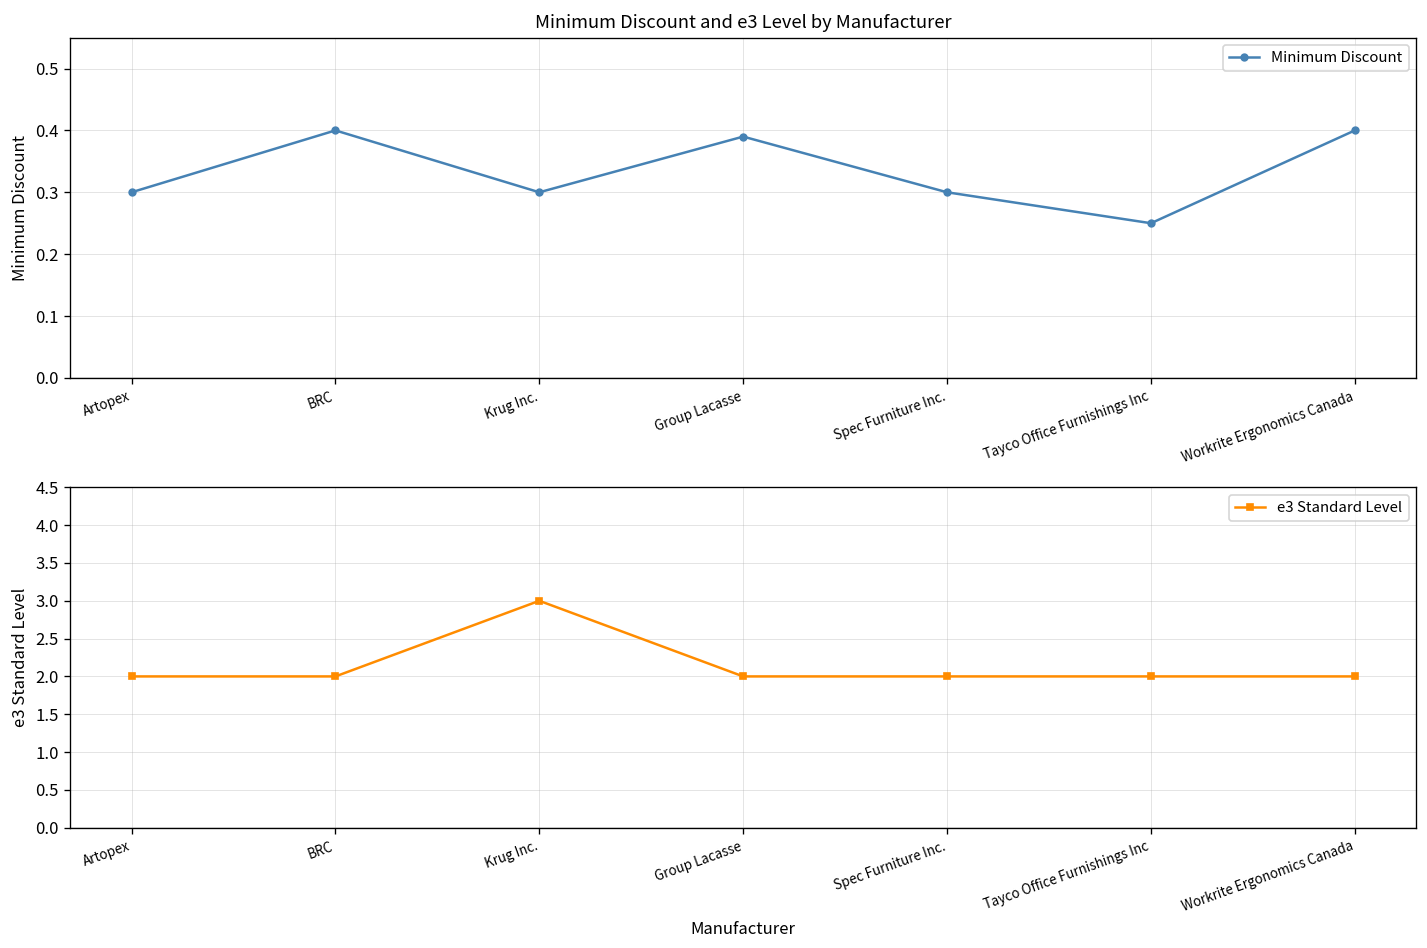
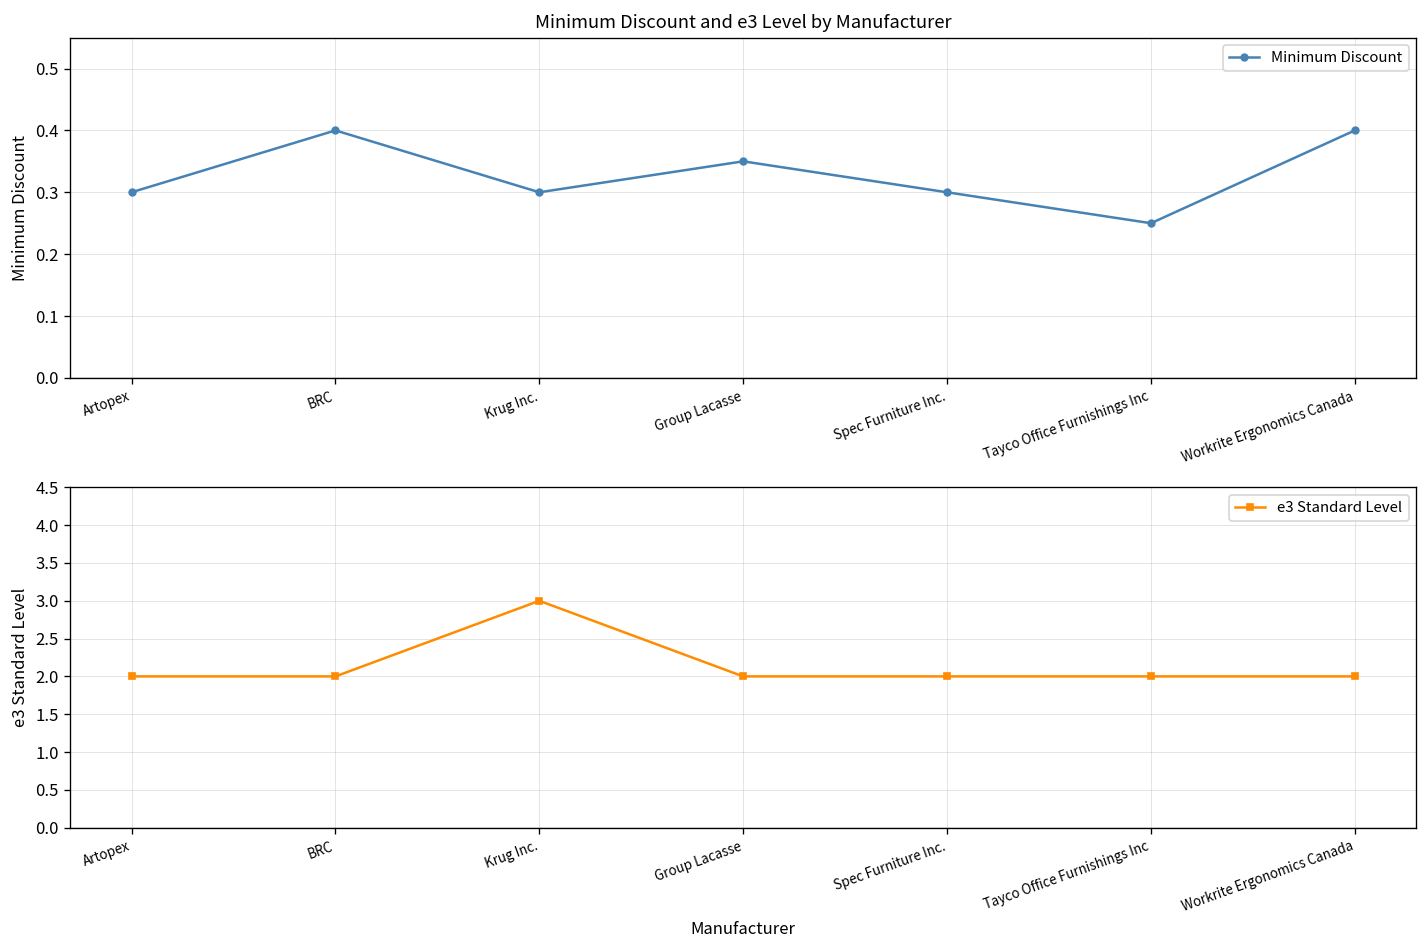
Minimum Discount and e3 Level by Manufacturer, Group Lacasse: 0.39 -> 0.35
